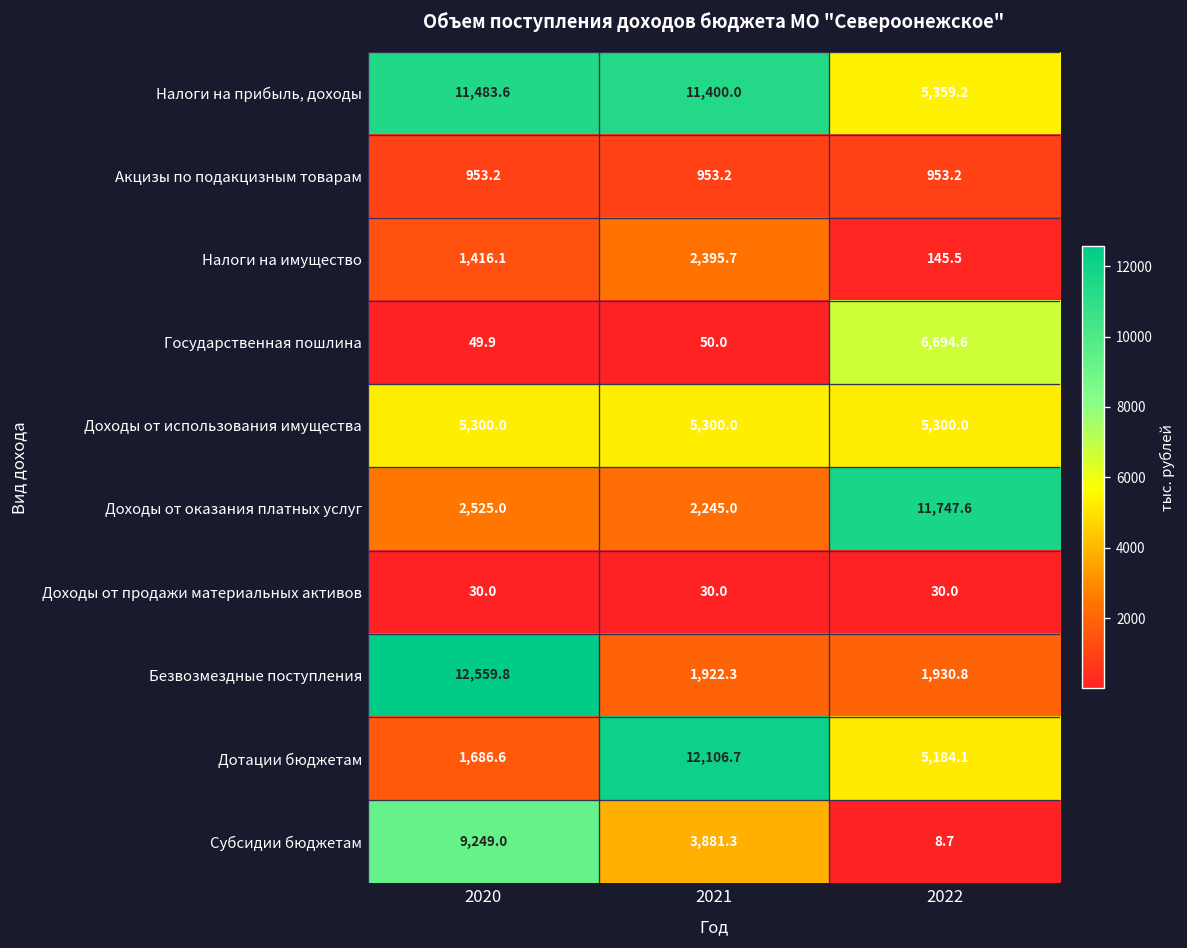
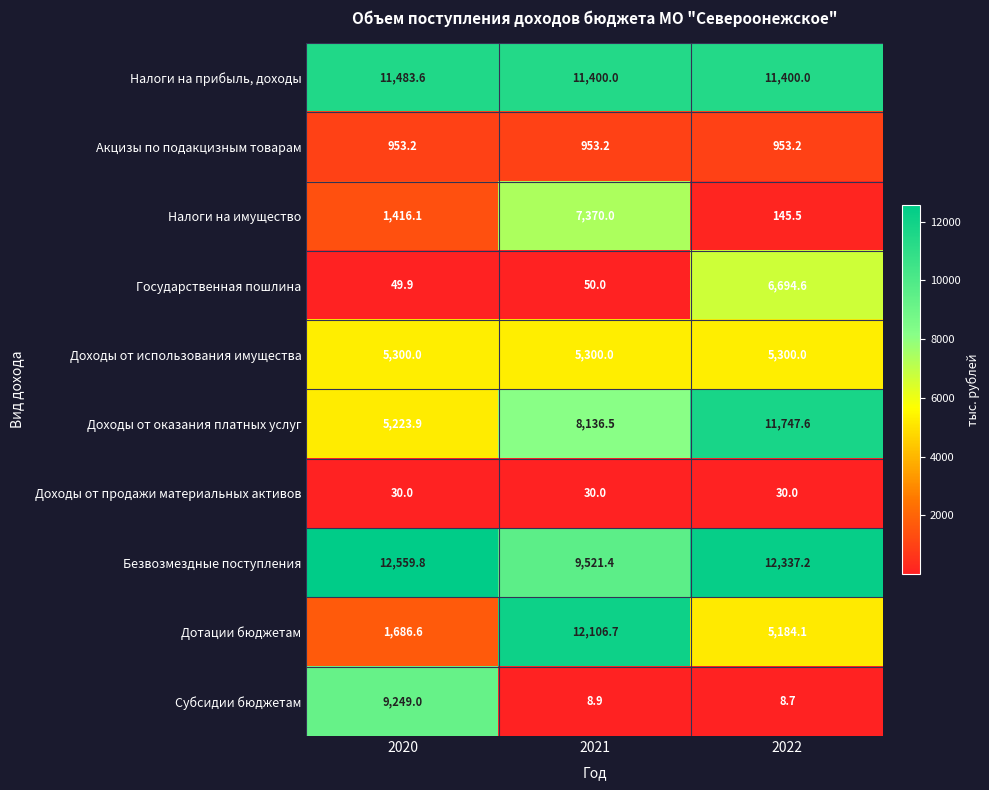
Налоги на прибыль, доходы, 2022: 5,359.2 -> 11,400.0
Налоги на имущество, 2021: 2,395.7 -> 7,370.0
Доходы от оказания платных услуг, 2020: 2,525.0 -> 5,223.9
Доходы от оказания платных услуг, 2021: 2,245.0 -> 8,136.5
Безвозмездные поступления, 2021: 1,922.3 -> 9,521.4
Безвозмездные поступления, 2022: 1,930.8 -> 12,337.2
Субсидии бюджетам, 2021: 3,881.3 -> 8.9
